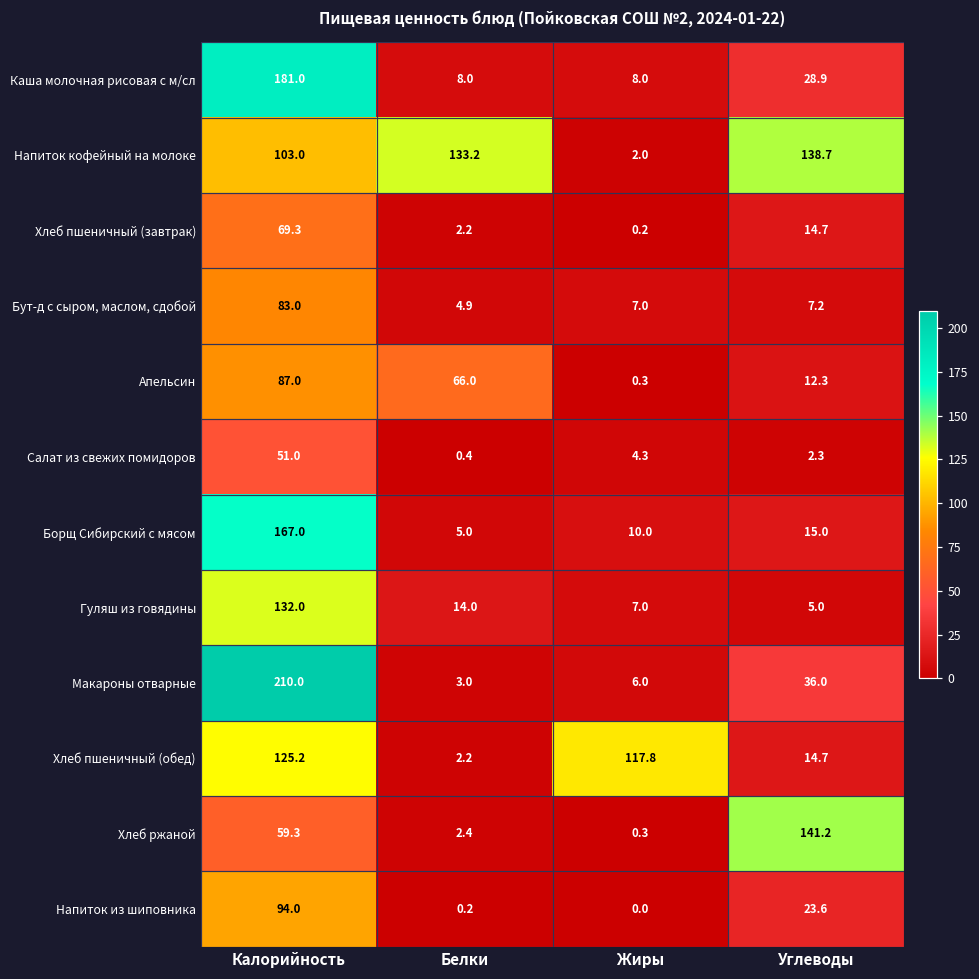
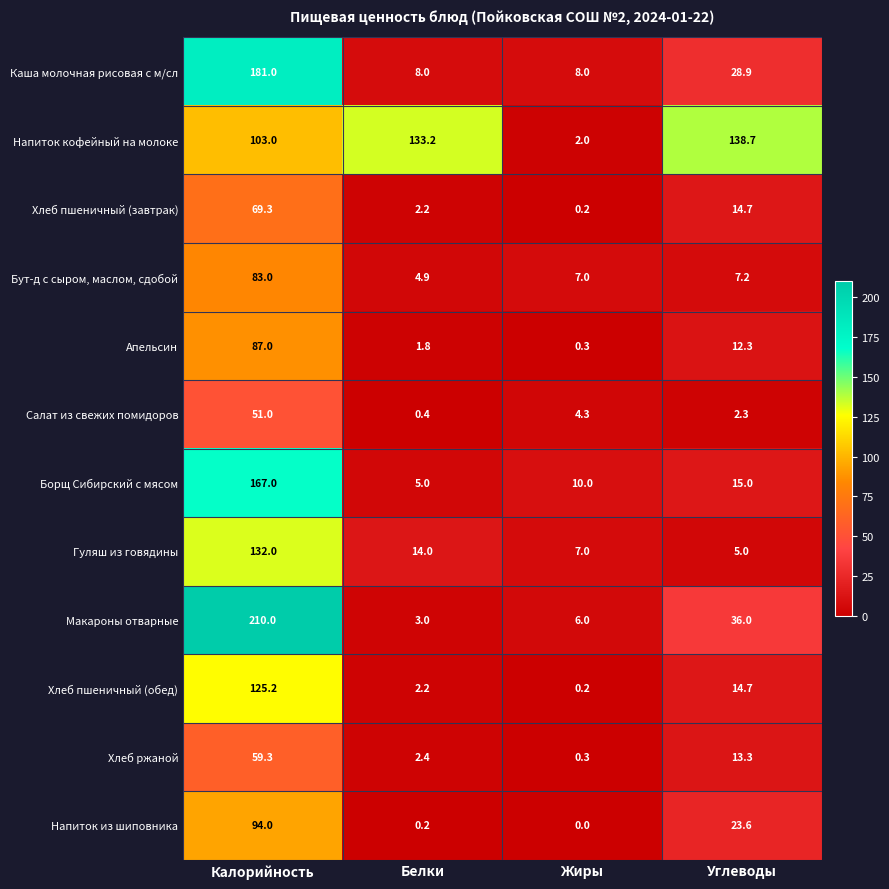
Апельсин, Белки: 66.0 -> 1.8
Хлеб пшеничный (обед), Жиры: 117.8 -> 0.2
Хлеб ржаной, Углеводы: 141.2 -> 13.3
